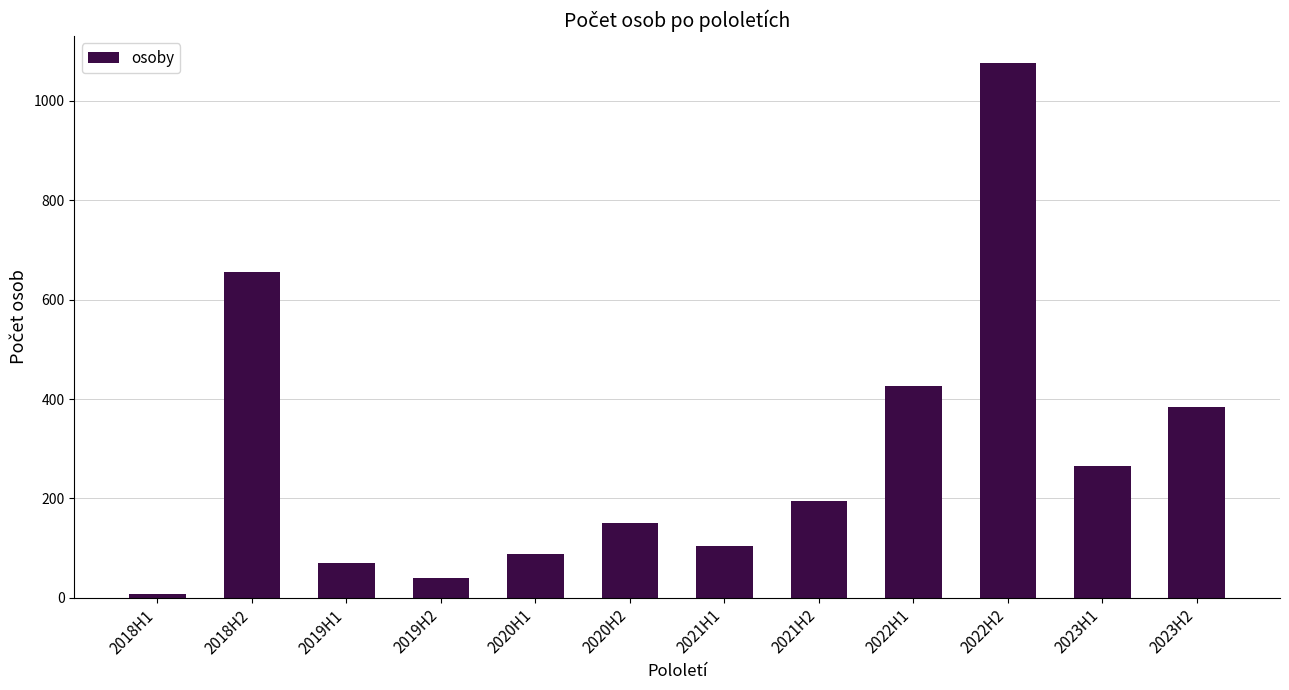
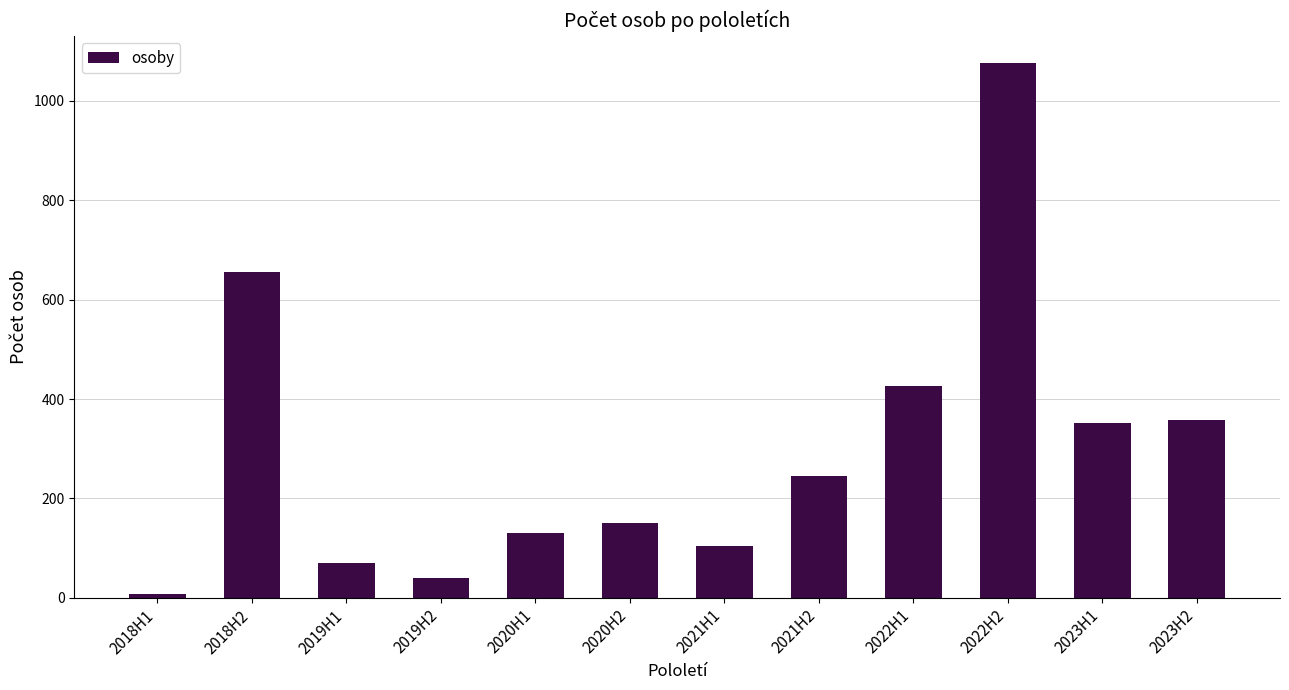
2020H1: 90 -> 130
2021H2: 190 -> 250
2023H1: 270 -> 350
2023H2: 380 -> 360
